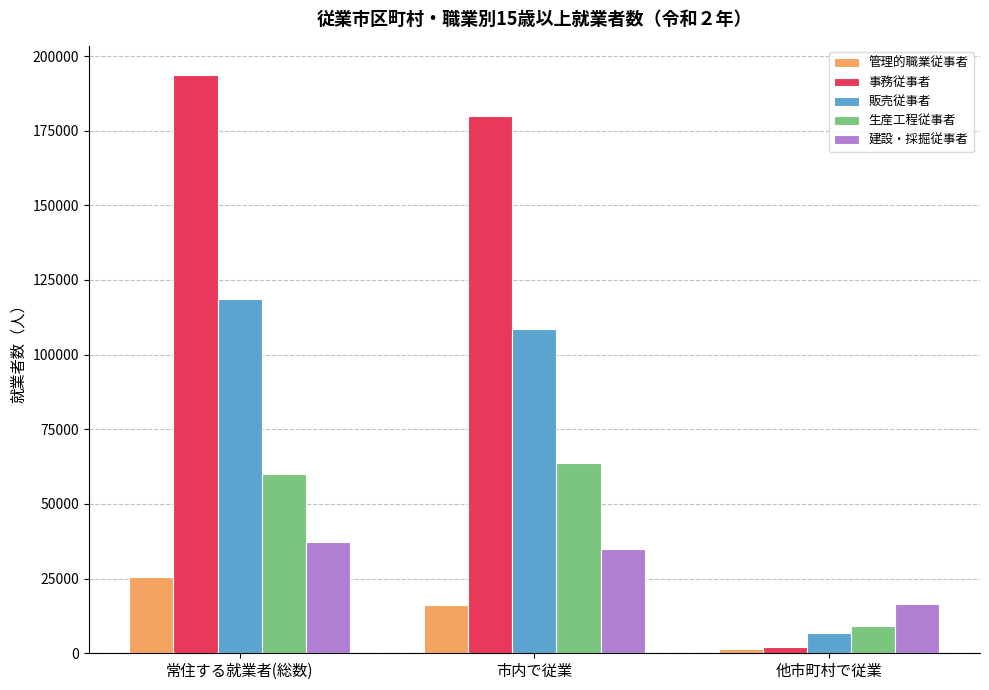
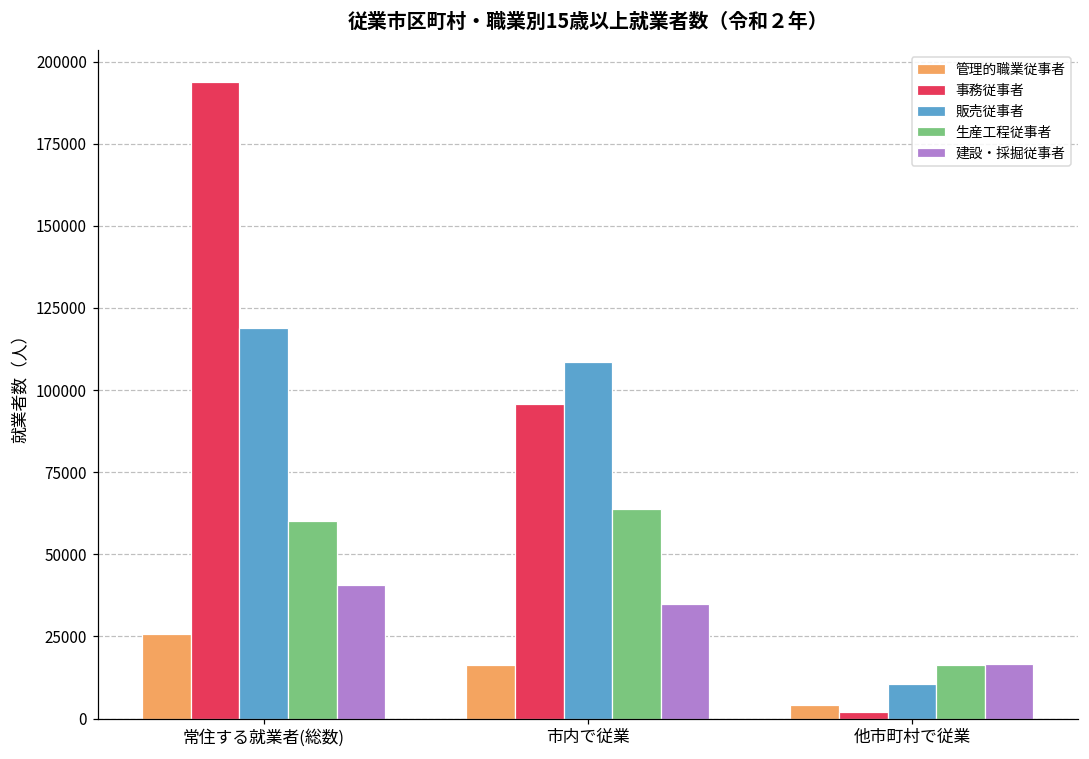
建設・採掘従事者, 常住する就業者(総数): 37000 -> 41000
事務従事者, 市内で従業: 180000 -> 96000
管理的職業従事者, 他市町村で従業: 1000 -> 4000
販売従事者, 他市町村で従業: 7000 -> 11000
生産工程従事者, 他市町村で従業: 9000 -> 16000
